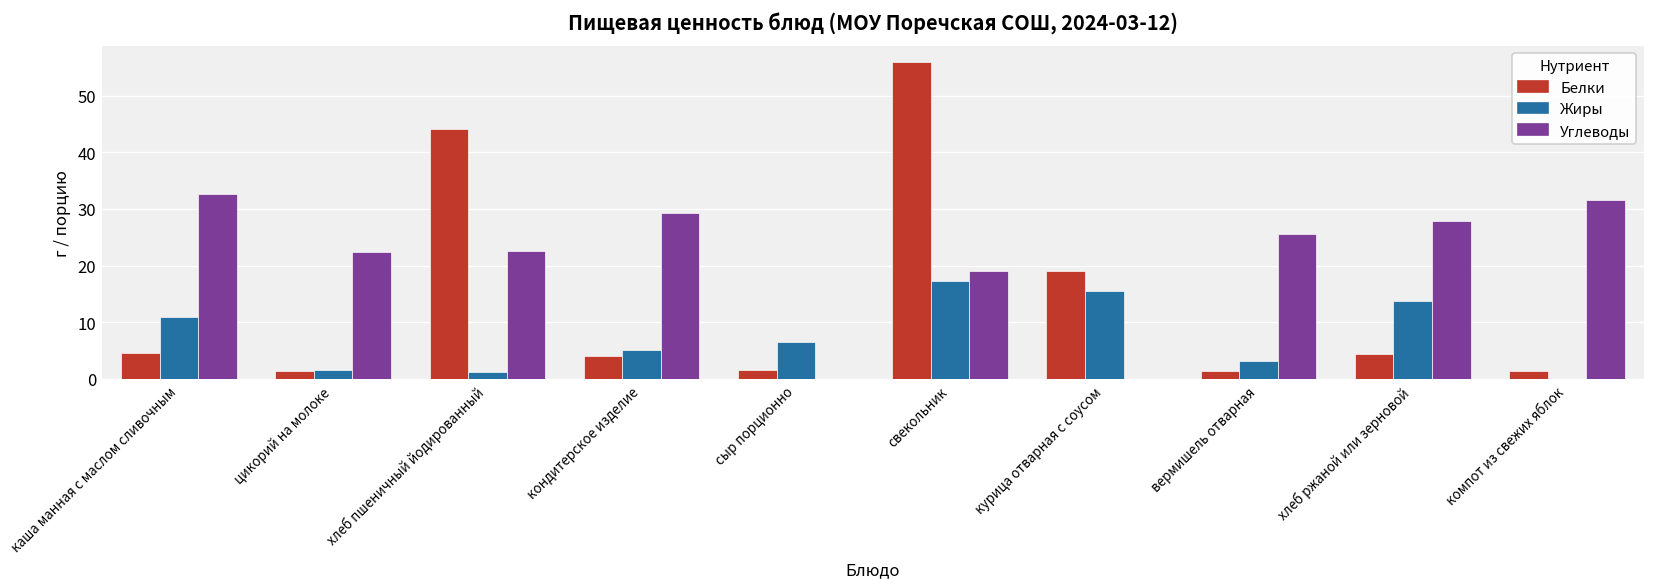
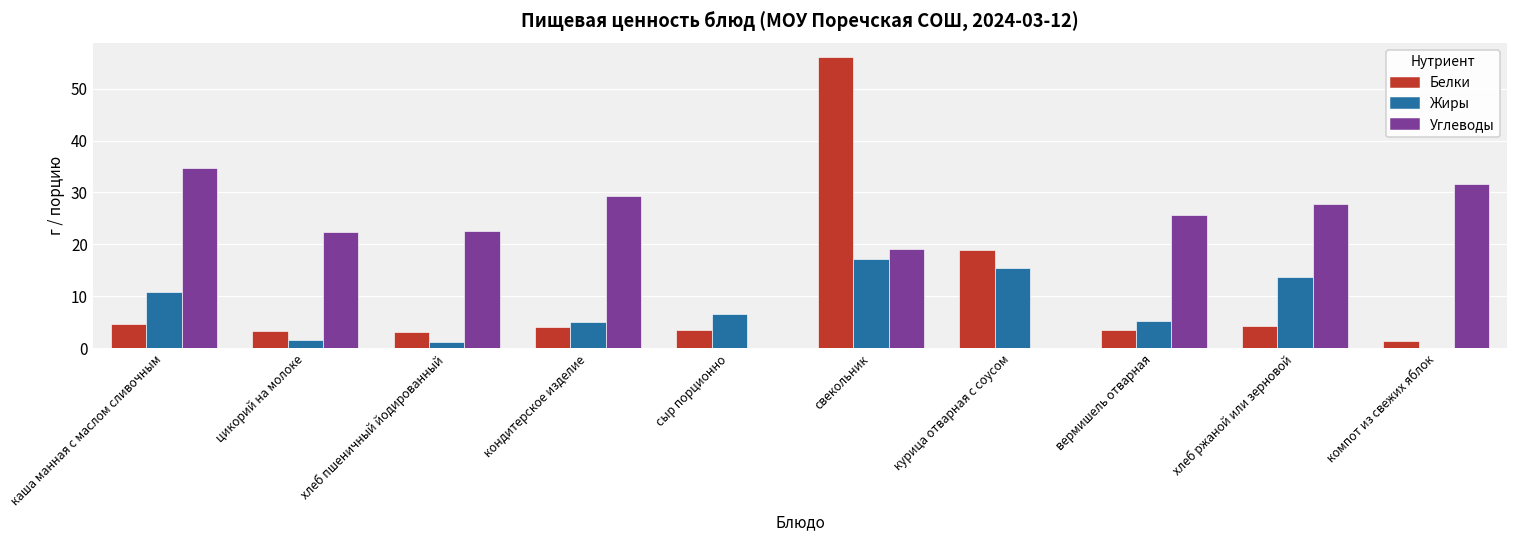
Углеводы, каша манная с маслом сливочным: 33 -> 35
Белки, цикорий на молоке: 1 -> 3
Белки, хлеб пшеничный йодированный: 44 -> 3
Белки, сыр порционно: 2 -> 3
Белки, вермишель отварная: 1 -> 4
Жиры, вермишель отварная: 3 -> 5
